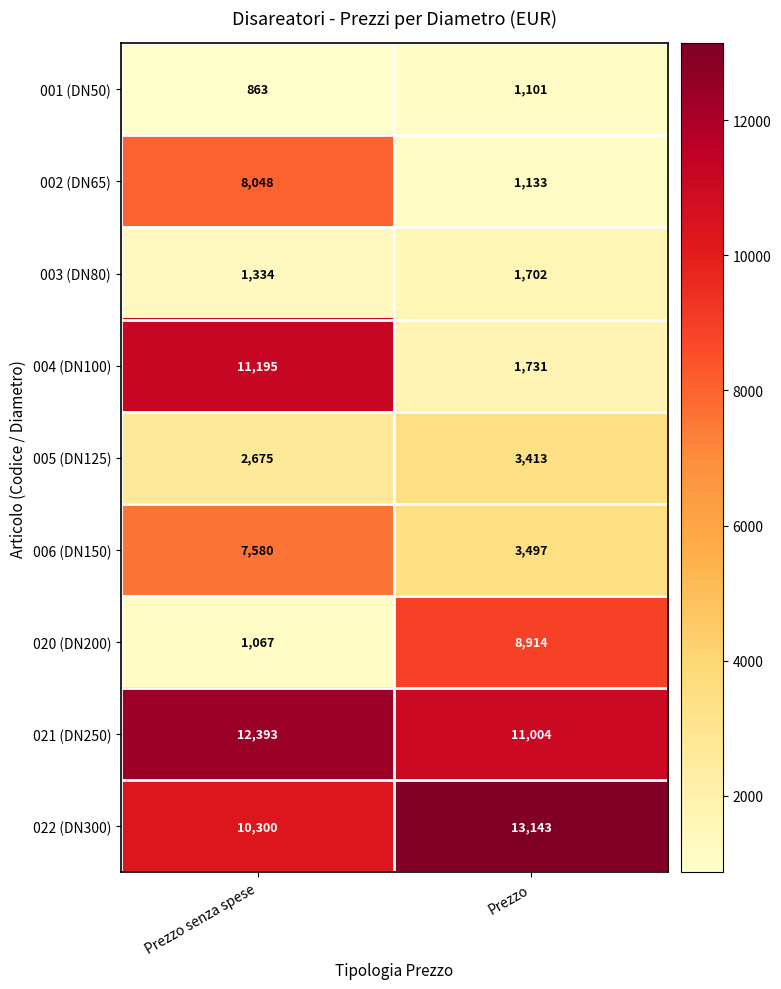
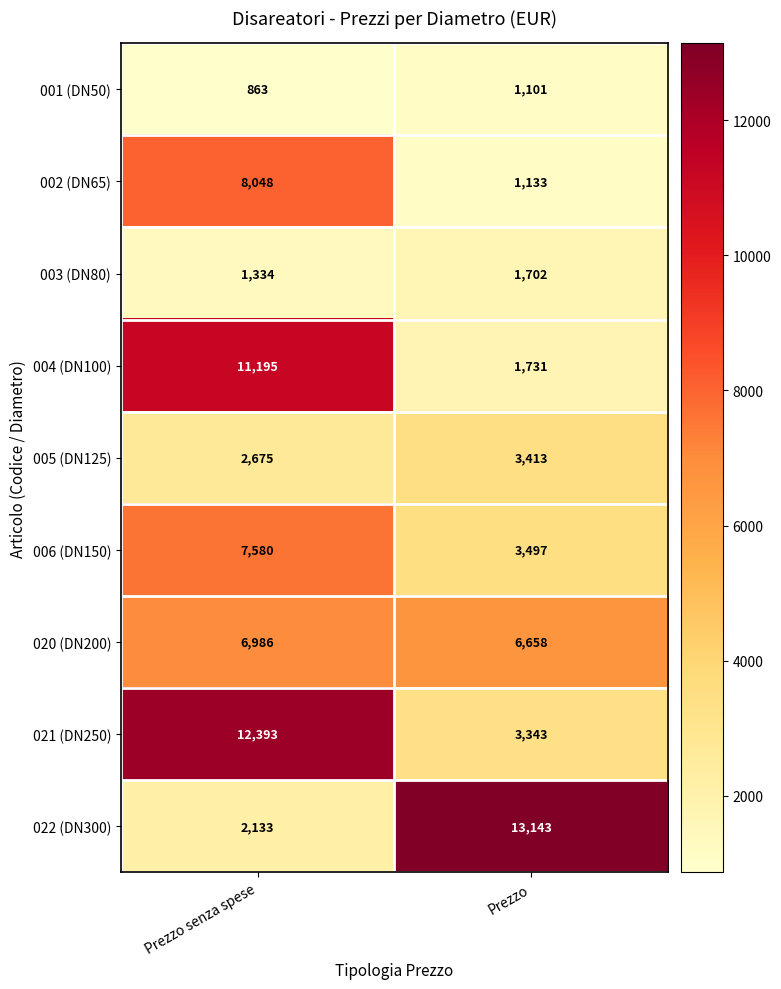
020 (DN200), Prezzo senza spese: 1,067 -> 6,986
020 (DN200), Prezzo: 8,914 -> 6,658
021 (DN250), Prezzo: 11,004 -> 3,343
022 (DN300), Prezzo senza spese: 10,300 -> 2,133
